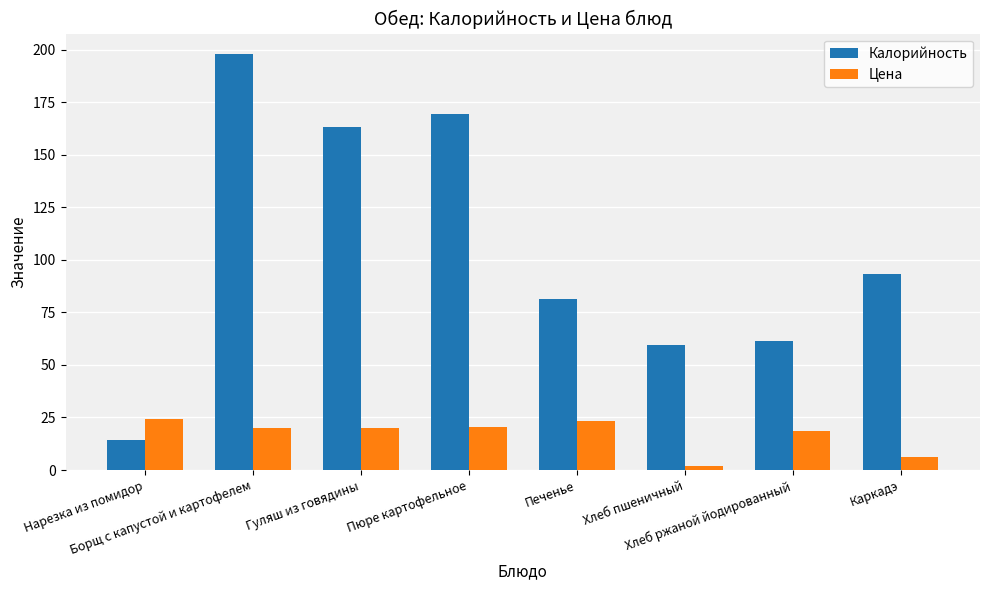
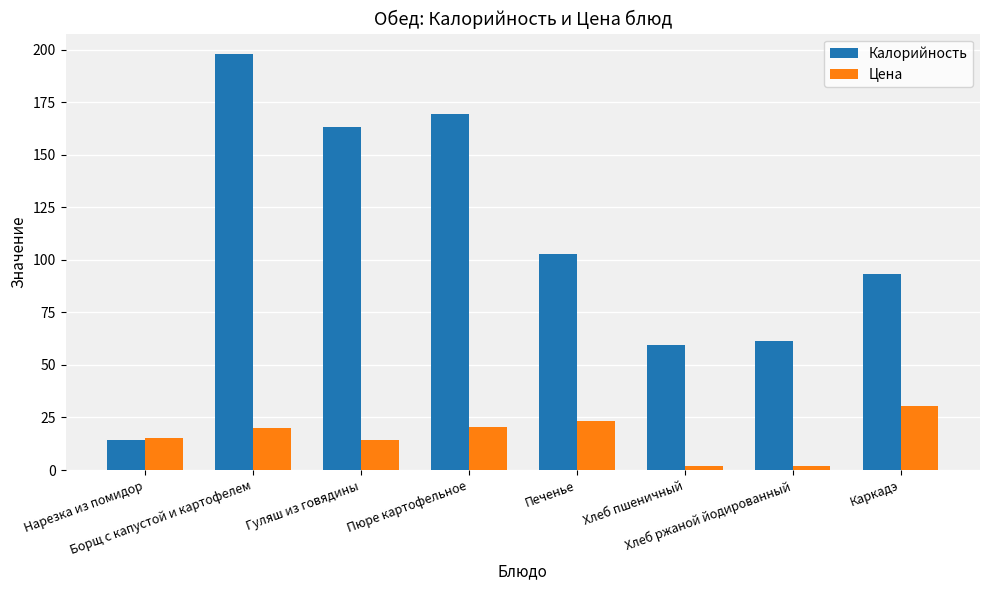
Цена, Нарезка из помидор: 24 -> 15
Цена, Гуляш из говядины: 20 -> 14
Калорийность, Печенье: 81 -> 103
Цена, Хлеб ржаной йодированный: 18 -> 2
Цена, Каркадэ: 6 -> 30
